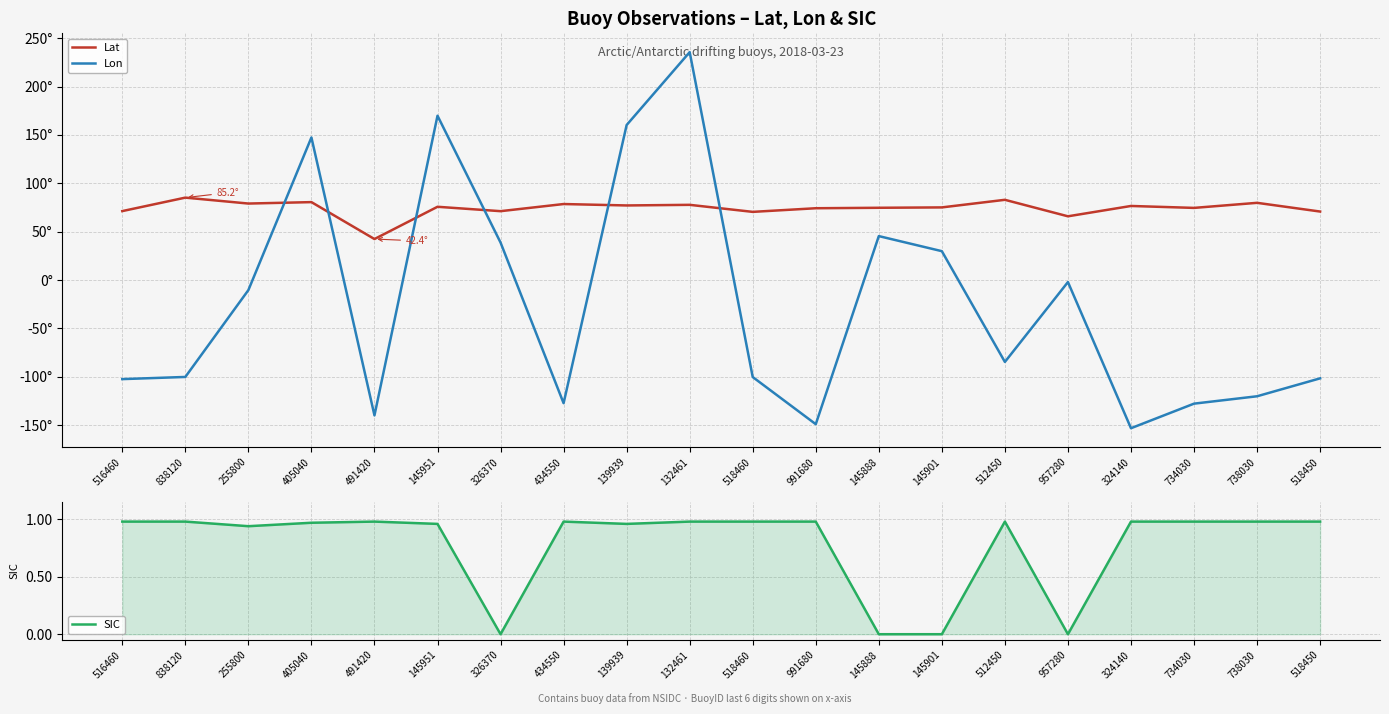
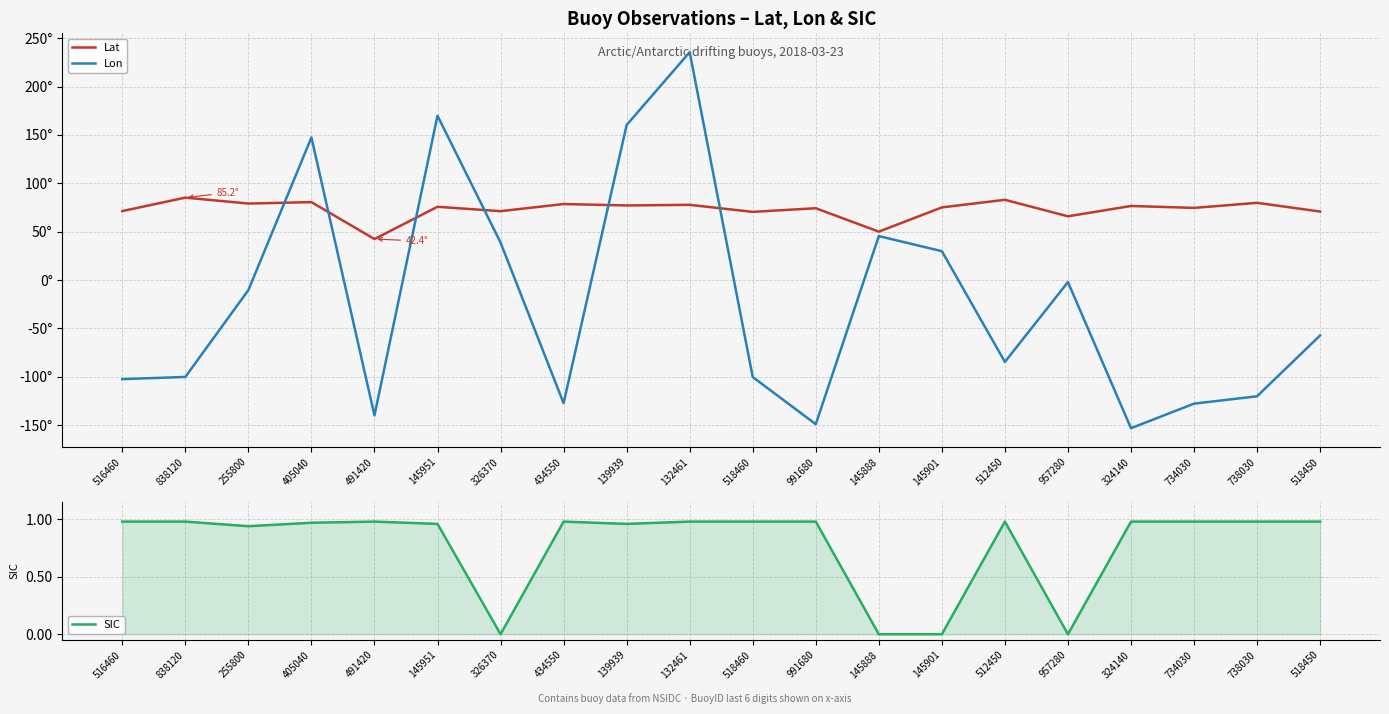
Buoy Observations – Lat, Lon & SIC, Lat, 145888: 70° -> 50°
Buoy Observations – Lat, Lon & SIC, Lon, 518450: -100° -> -60°
